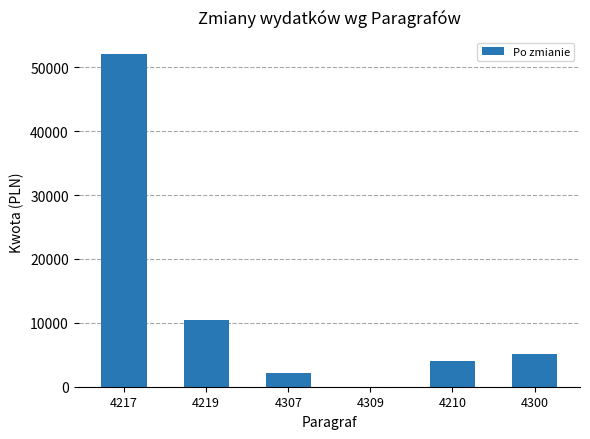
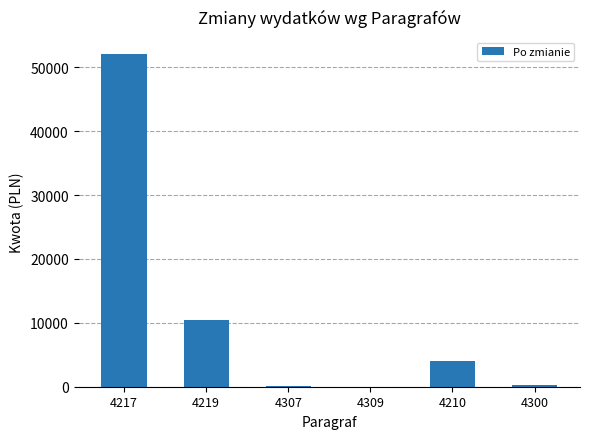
4307: 2000 -> 0
4300: 5000 -> 0
